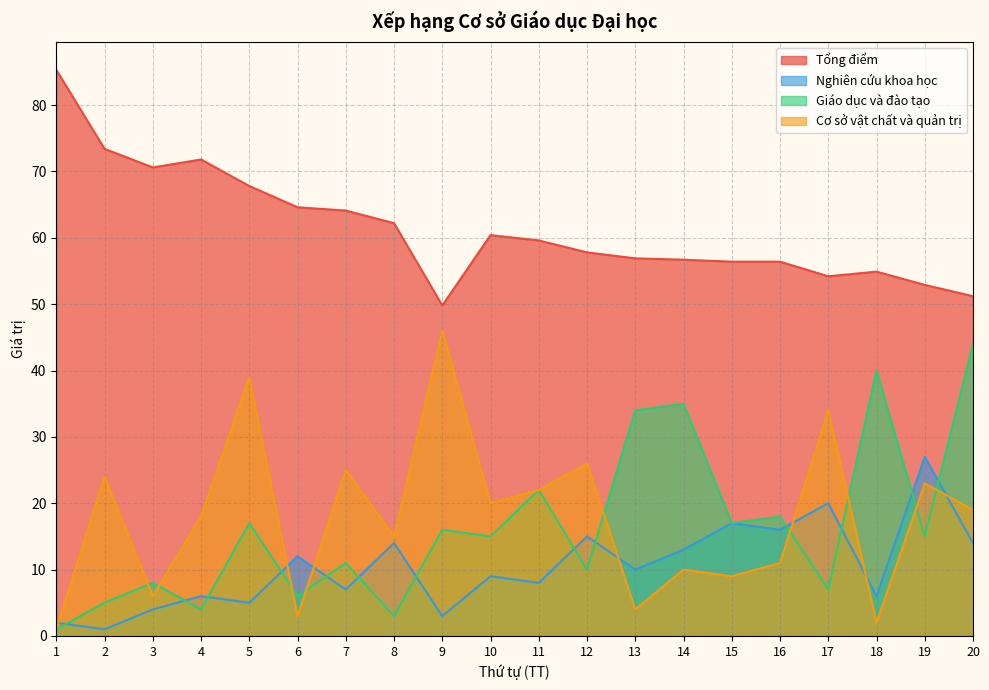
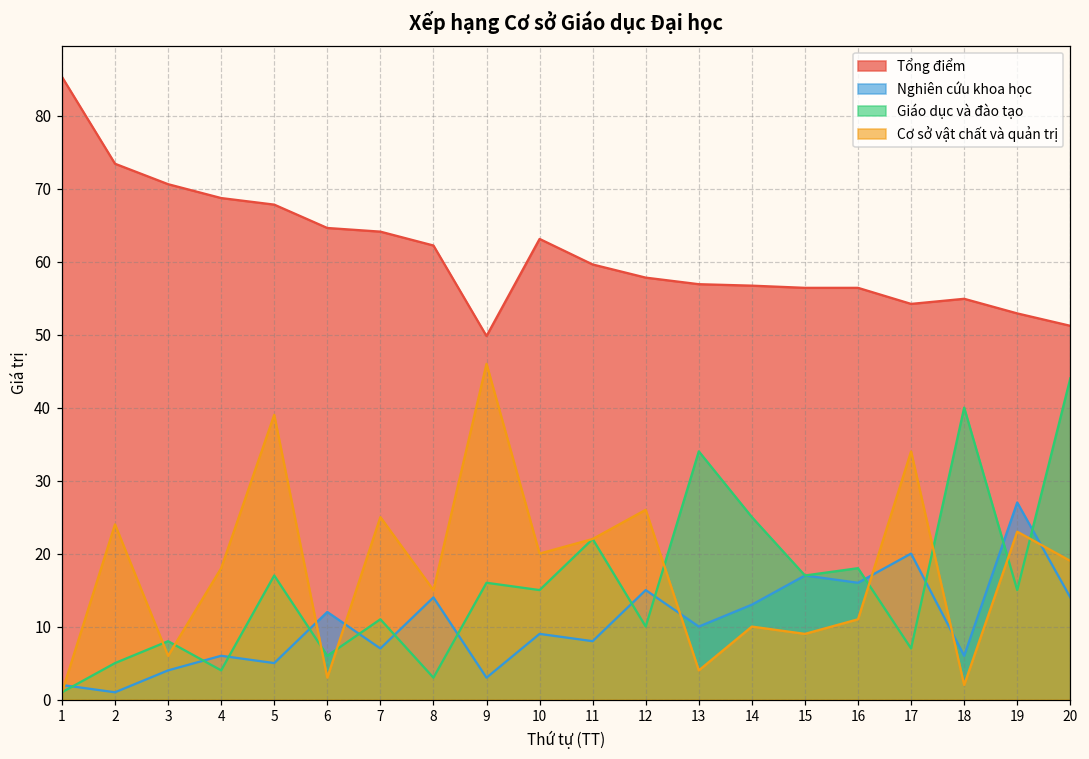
Tổng điểm, 4: 72 -> 69
Tổng điểm, 10: 60 -> 63
Giáo dục và đào tạo, 14: 35 -> 25
